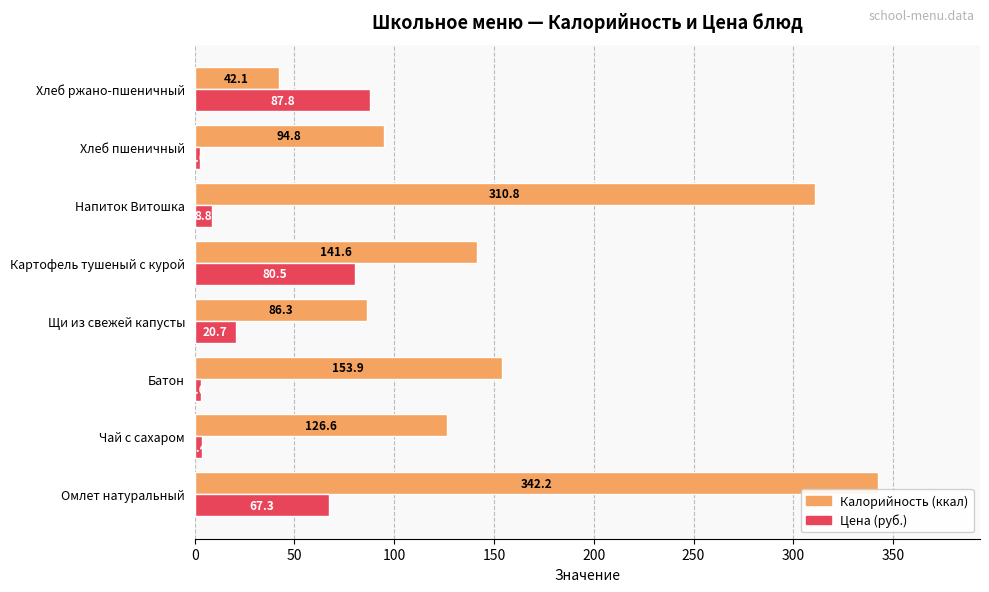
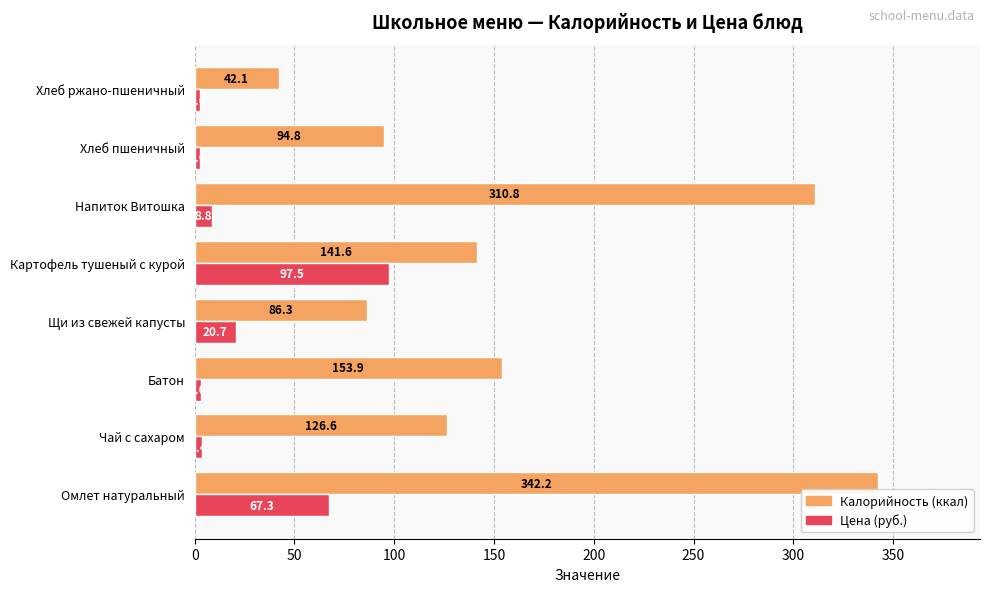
Цена (руб.), Хлеб ржано-пшеничный: 88 -> 3
Цена (руб.), Картофель тушеный с курой: 80.5 -> 97.5
